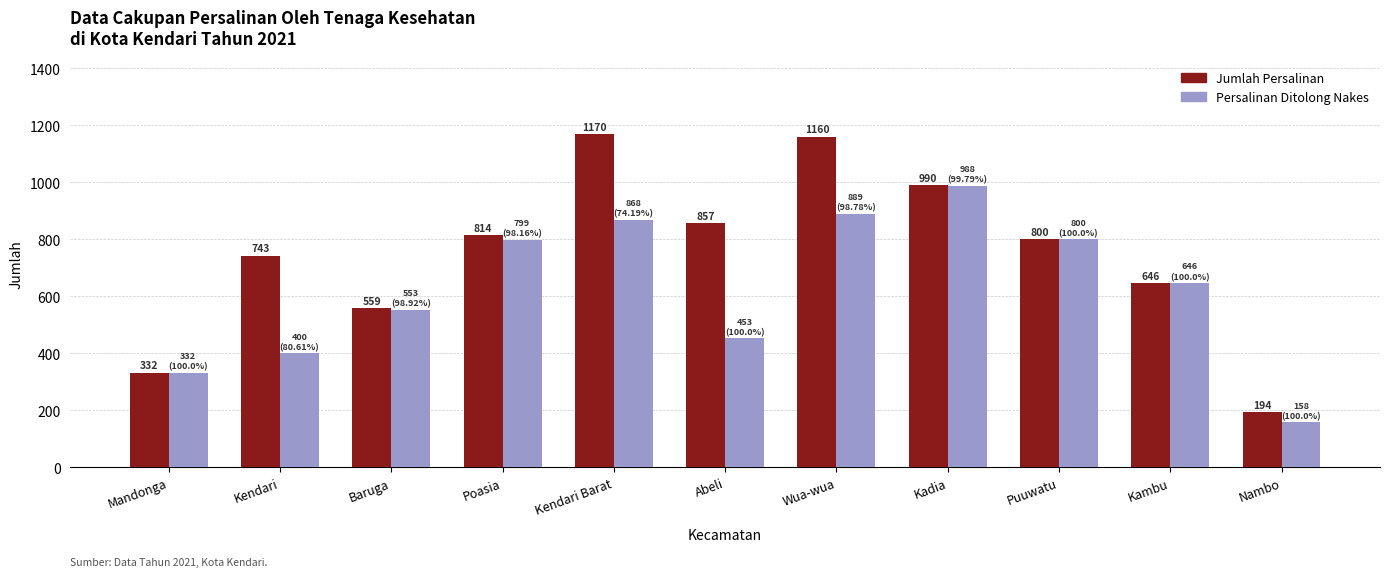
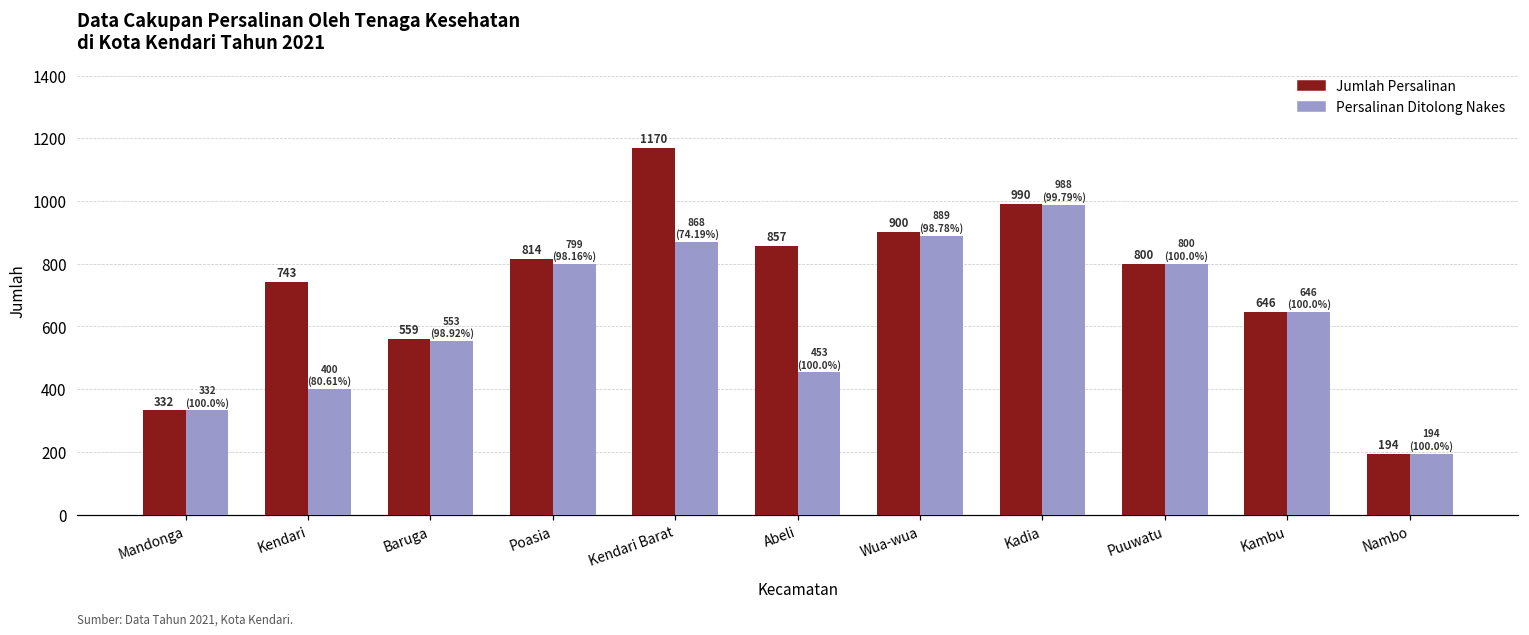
Jumlah Persalinan, Wua-wua: 1160 -> 900
Persalinan Ditolong Nakes, Nambo: 158 -> 194
